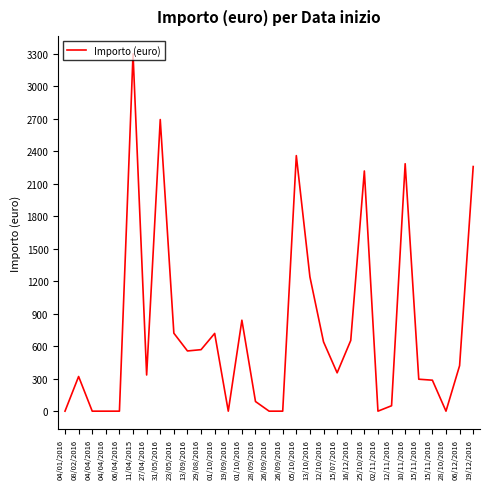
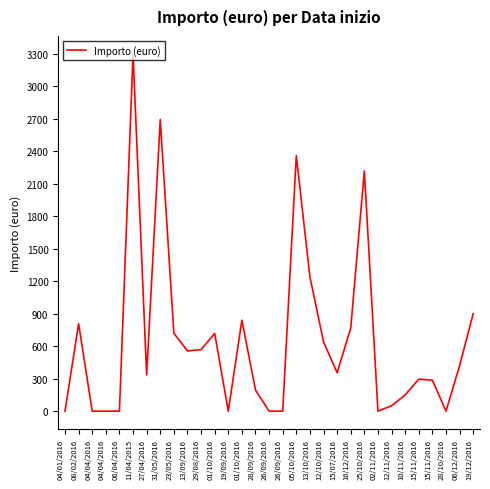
08/02/2016: 320 -> 810
28/09/2016: 90 -> 200
16/12/2016: 650 -> 770
10/11/2016: 2290 -> 150
19/12/2016: 2260 -> 900
